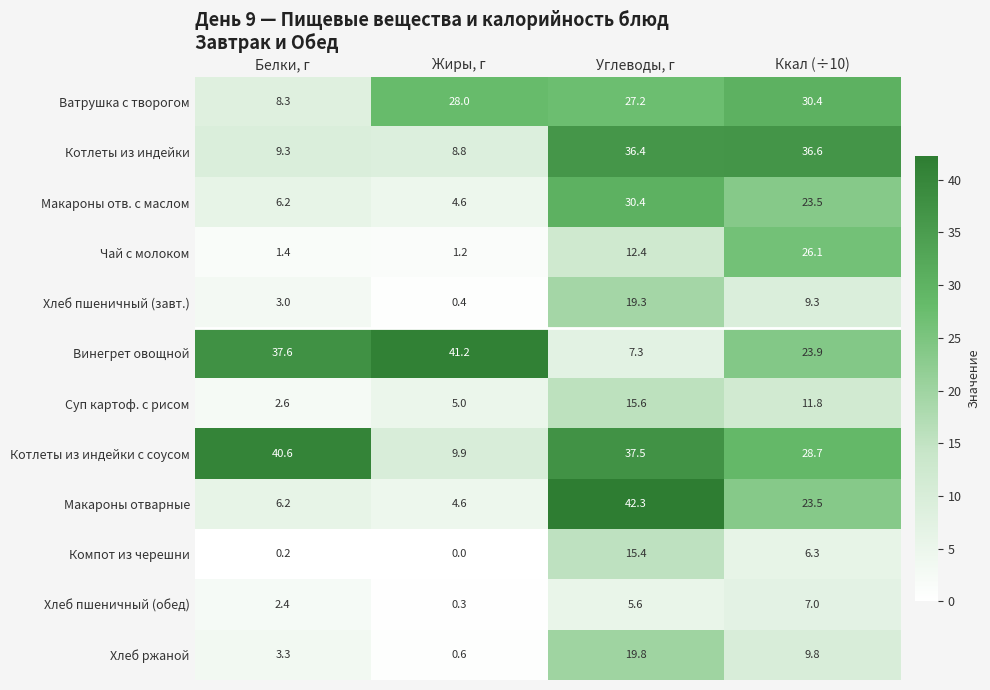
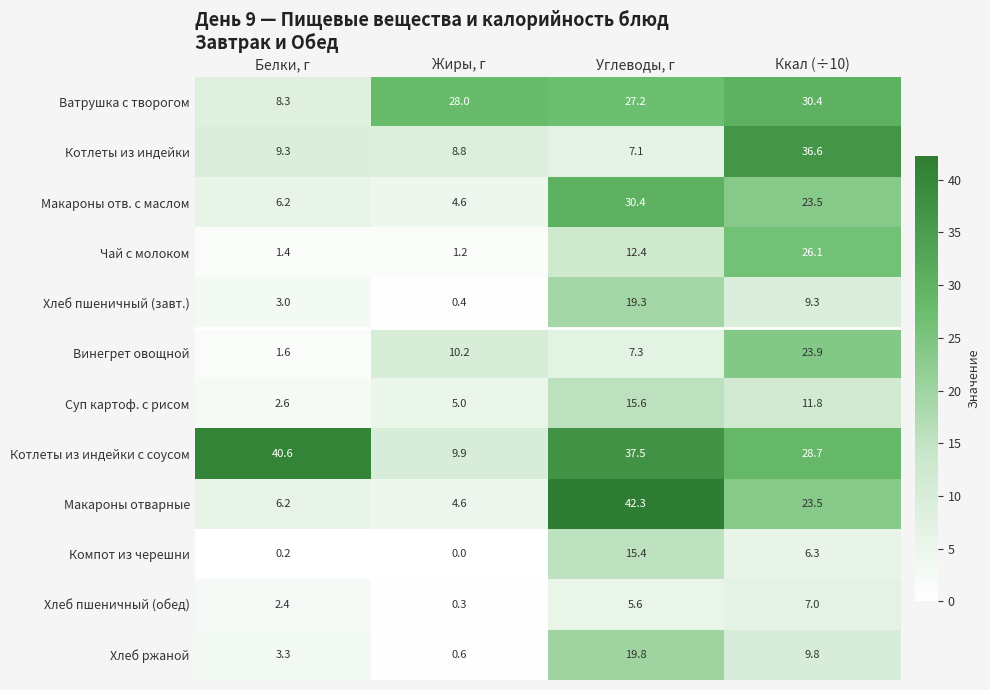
Котлеты из индейки, Углеводы, г: 36.4 -> 7.1
Винегрет овощной, Белки, г: 37.6 -> 1.6
Винегрет овощной, Жиры, г: 41.2 -> 10.2
